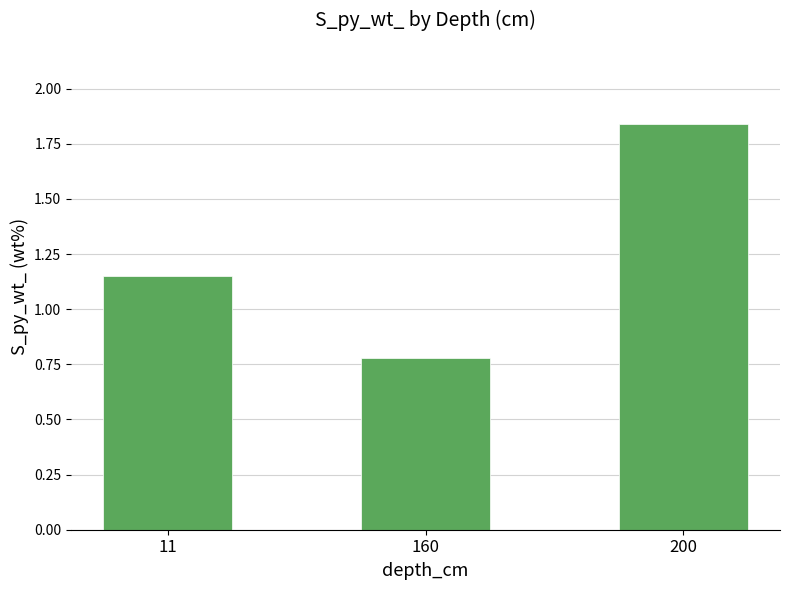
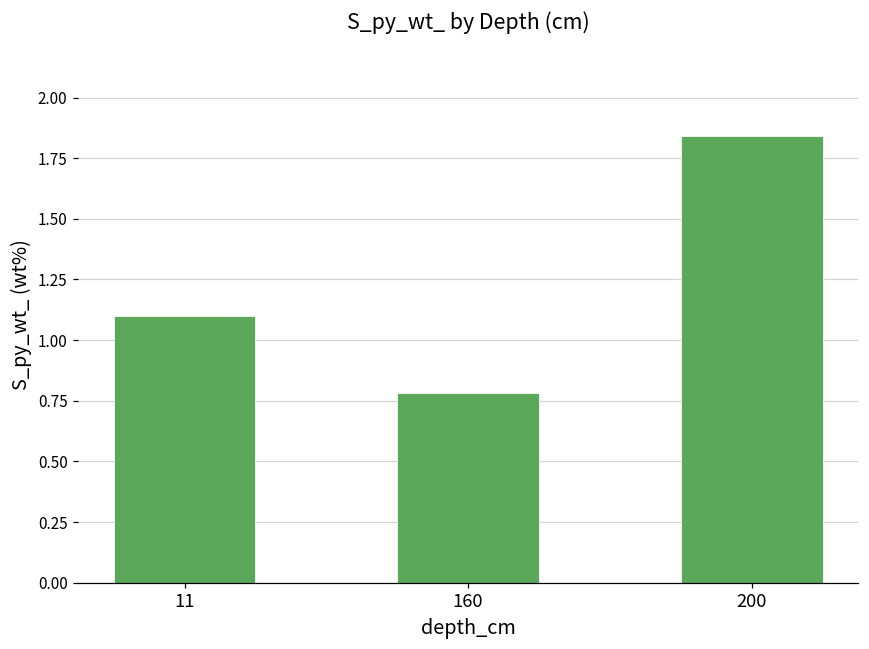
11: 1.15 -> 1.10
